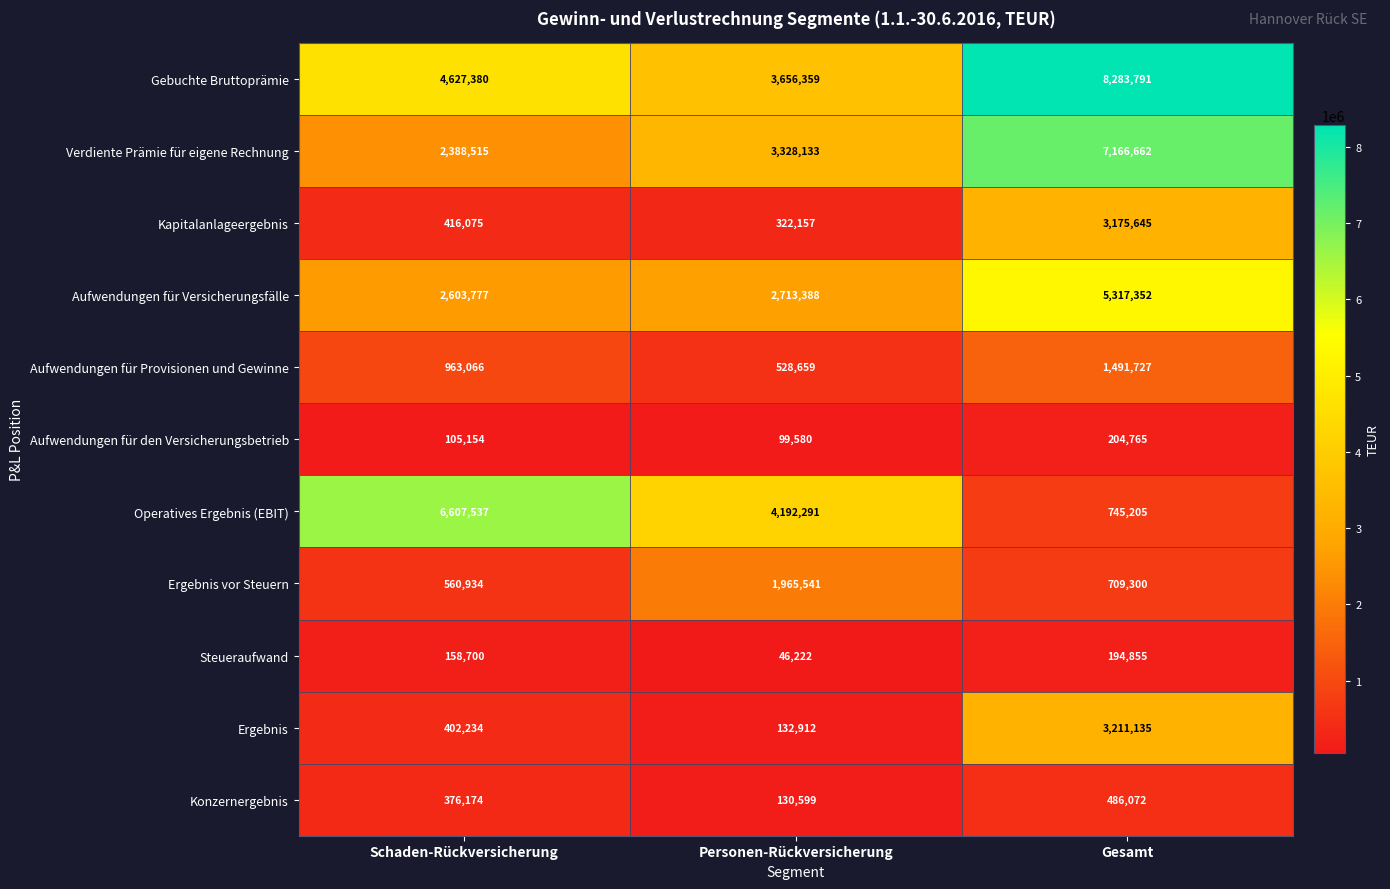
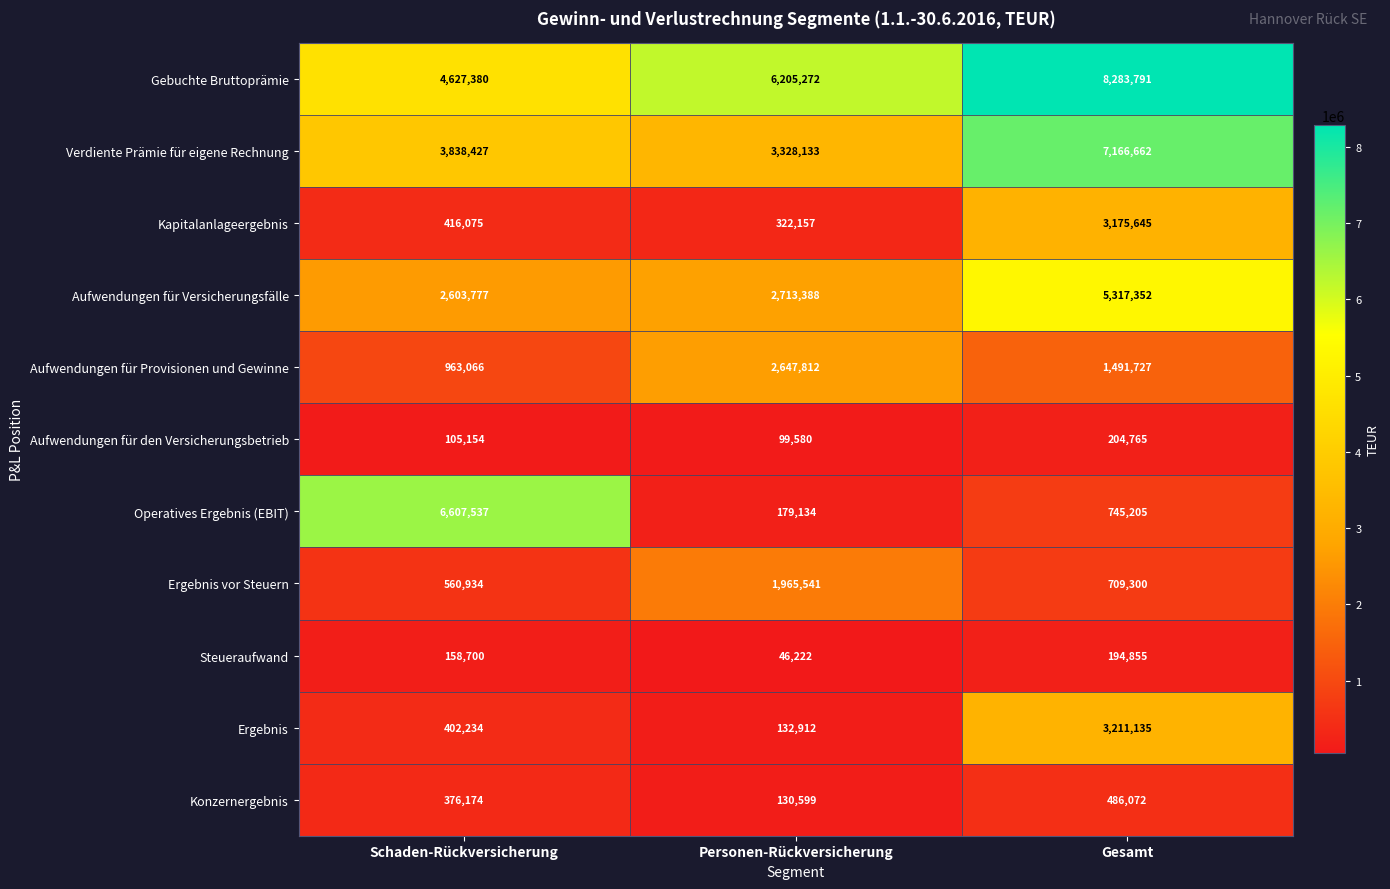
Gebuchte Bruttoprämie, Personen-Rückversicherung: 3,656,359 -> 6,205,272
Verdiente Prämie für eigene Rechnung, Schaden-Rückversicherung: 2,388,515 -> 3,838,427
Aufwendungen für Provisionen und Gewinne, Personen-Rückversicherung: 528,659 -> 2,647,812
Operatives Ergebnis (EBIT), Personen-Rückversicherung: 4,192,291 -> 179,134
